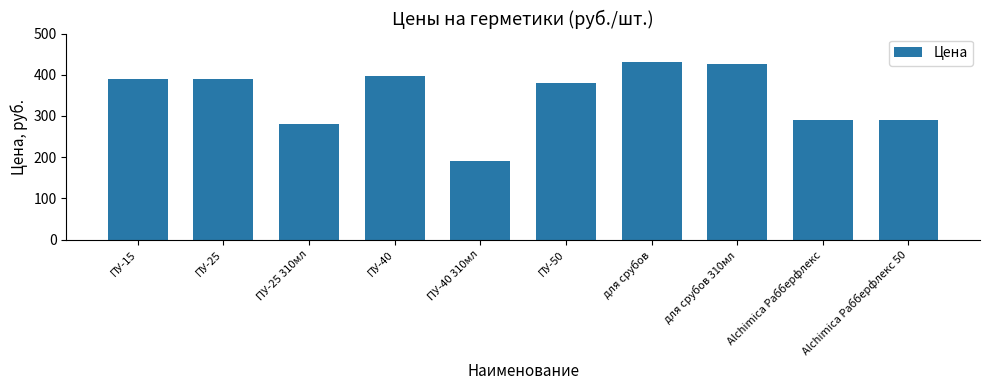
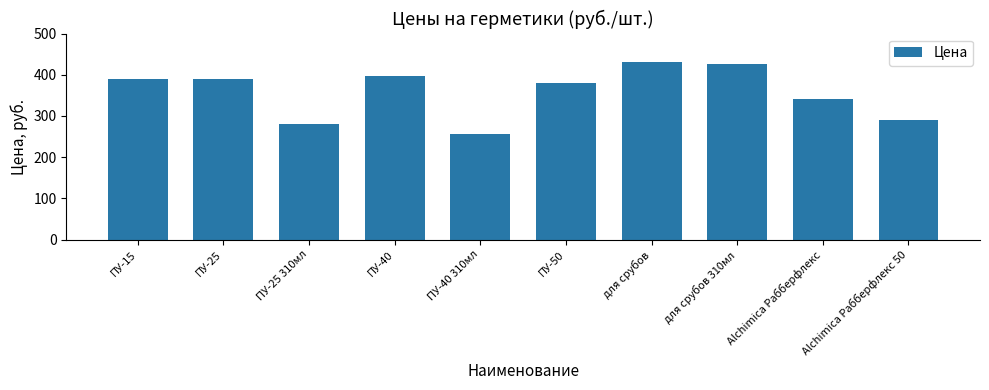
ПУ-40 310мл: 190 -> 260
Alchimica Рабберфлекс: 290 -> 340
